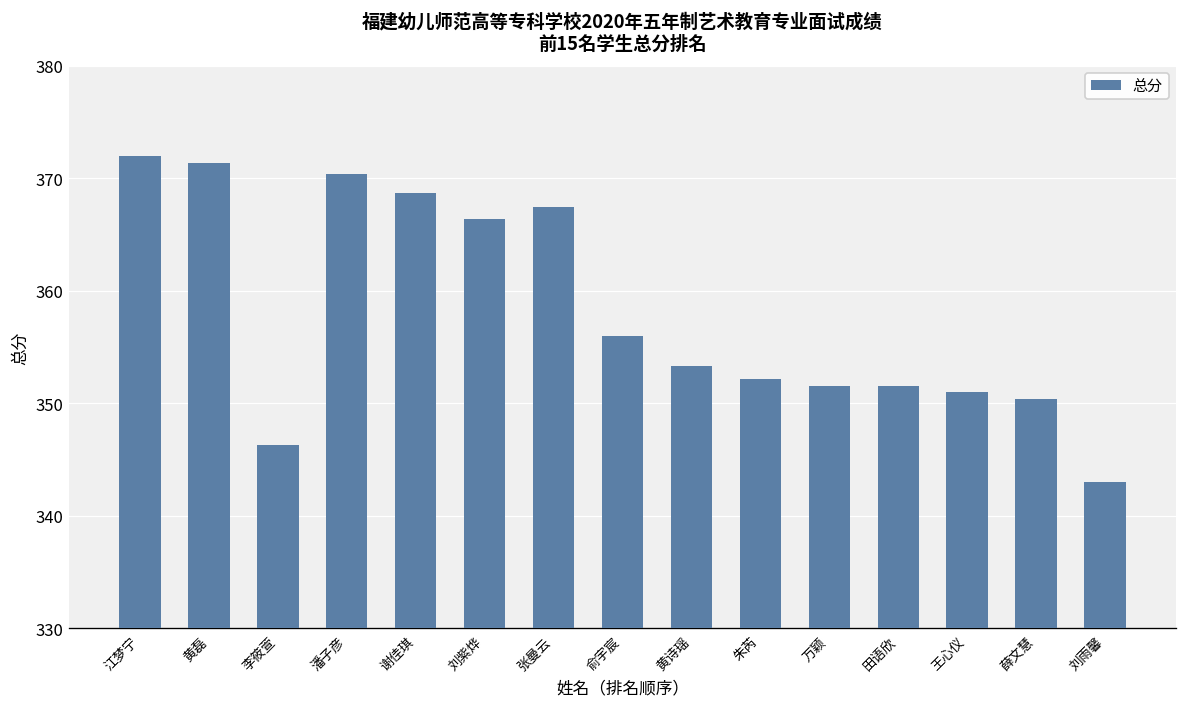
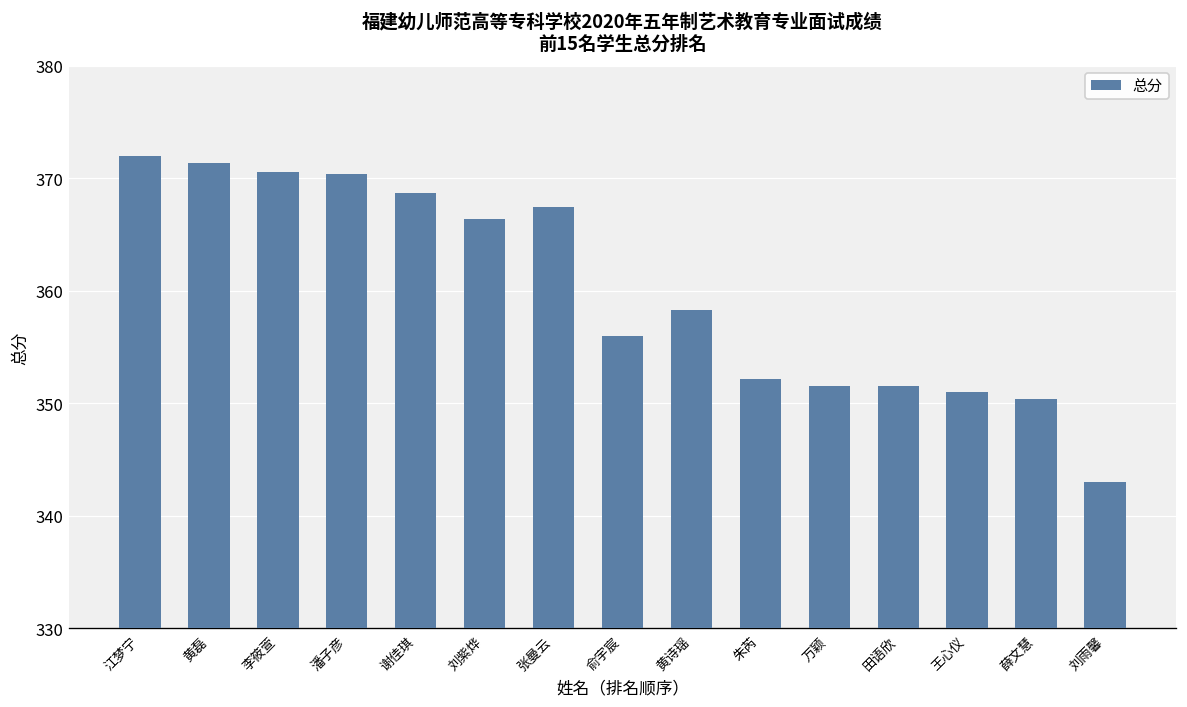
李筱萱: 346 -> 371
黄诗瑶: 353 -> 358
